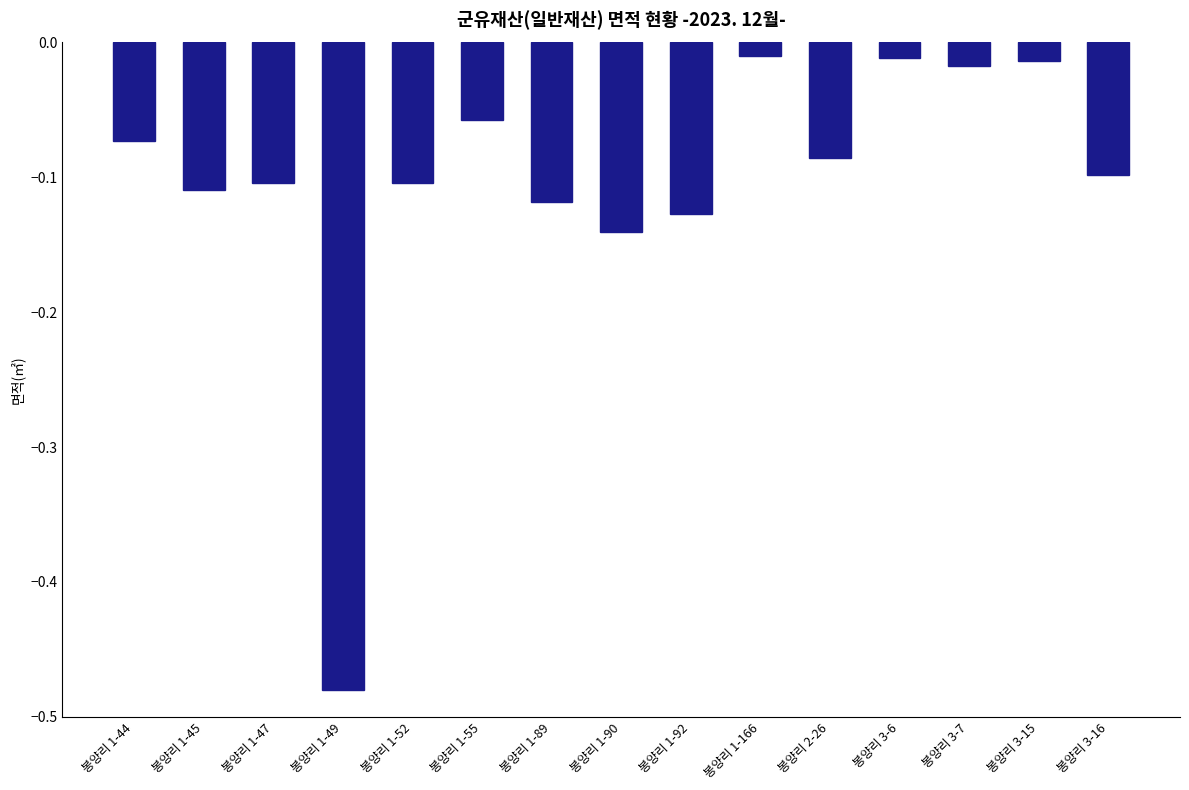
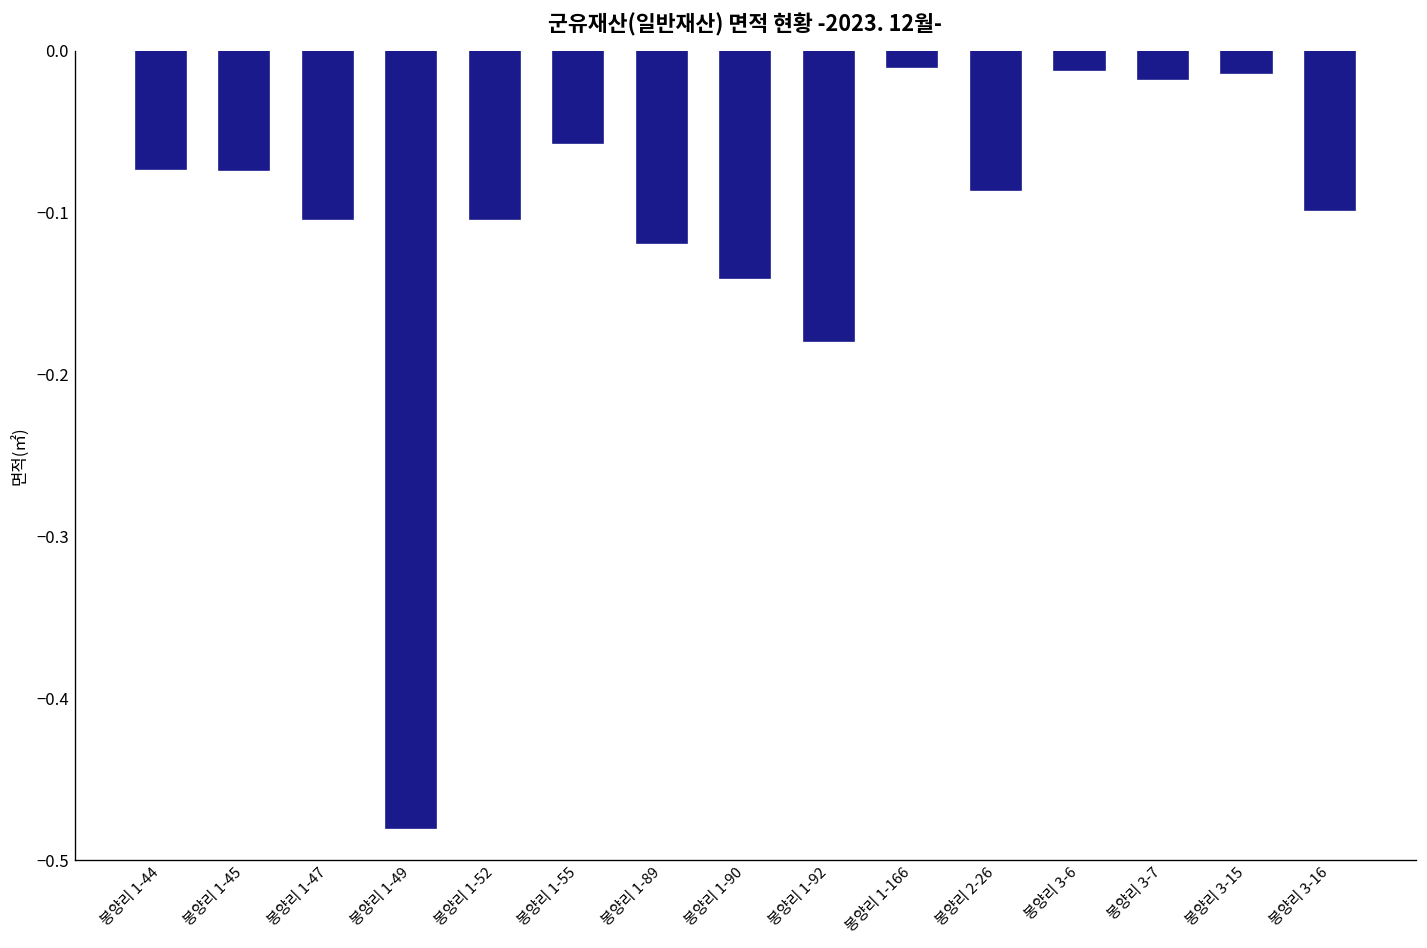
봉양리 1-45: -0.109 -> -0.074
봉양리 1-92: -0.127 -> -0.179
